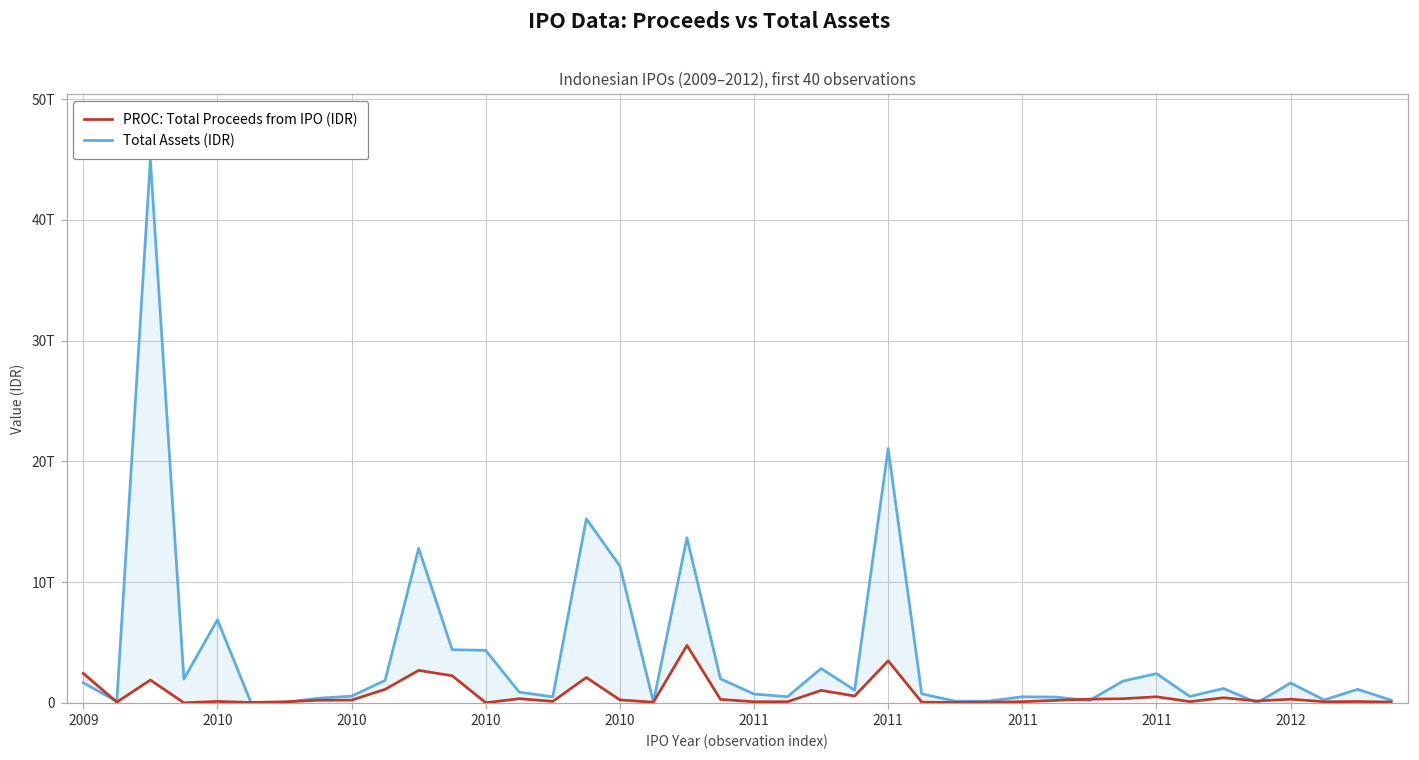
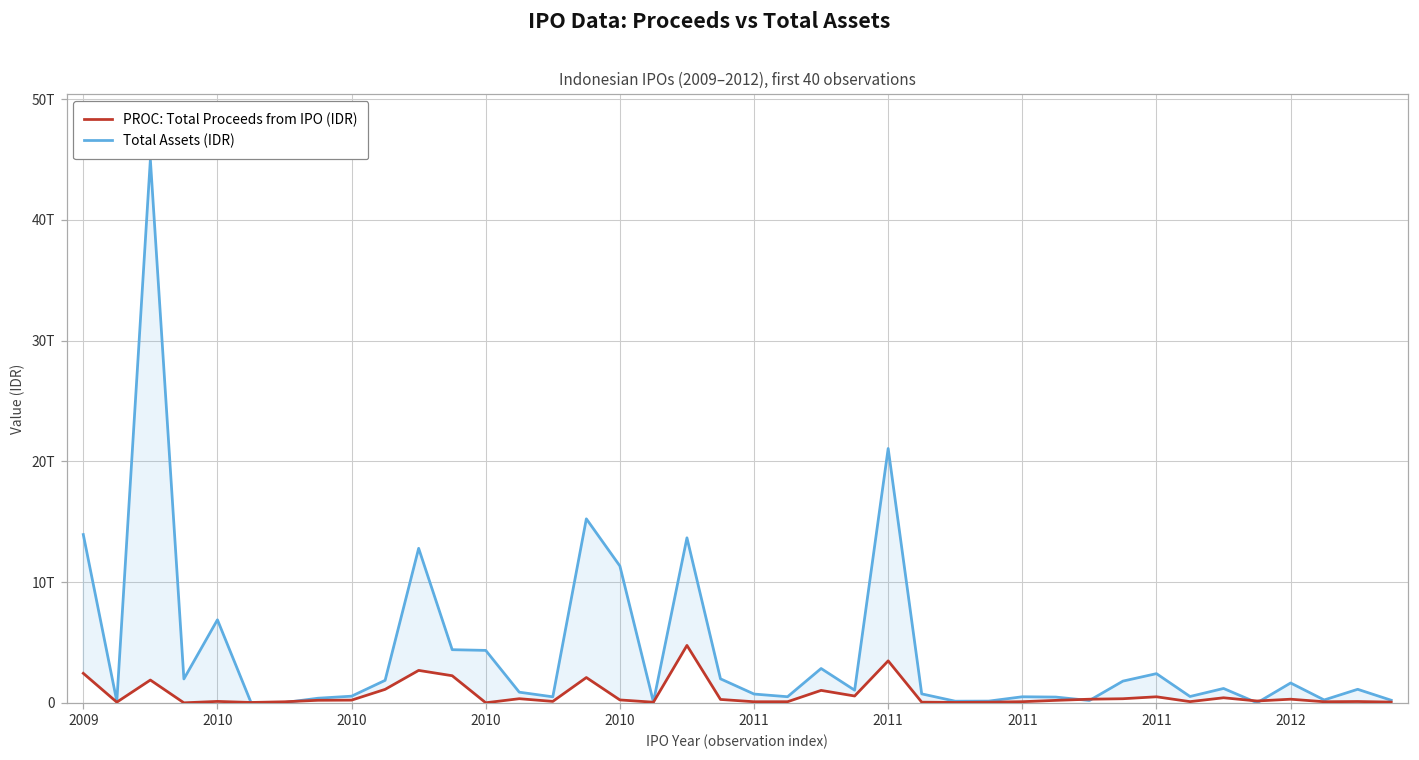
Total Assets (IDR), 2009: 1.7T -> 13.9T
